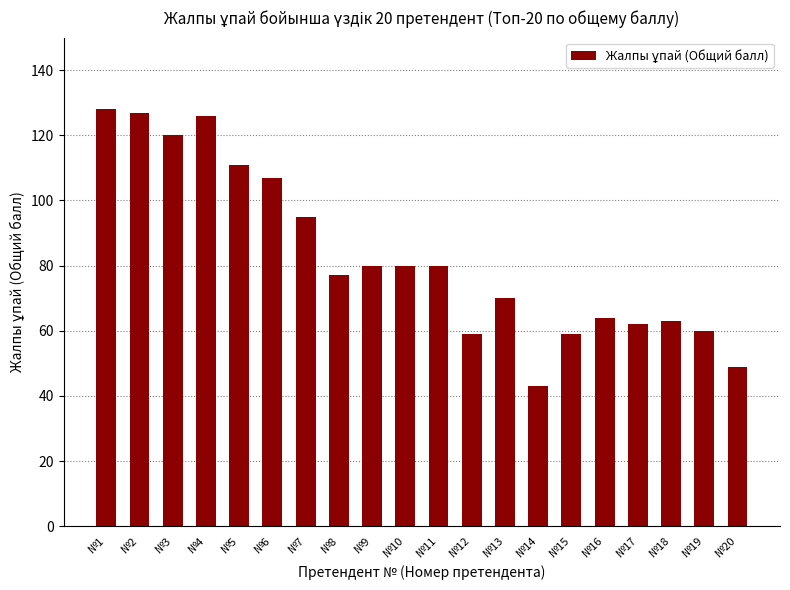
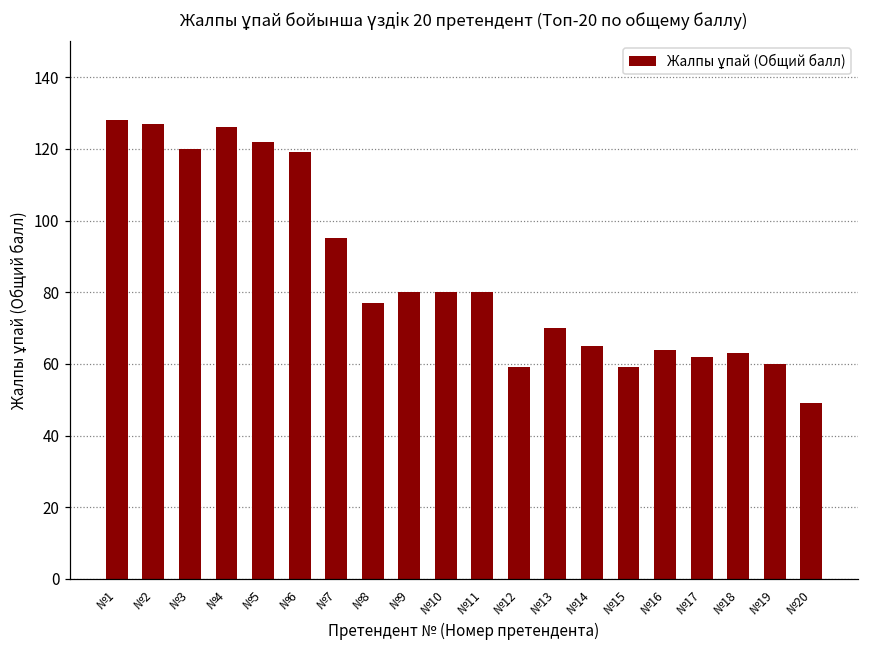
№5: 111 -> 122
№6: 107 -> 119
№14: 43 -> 65
